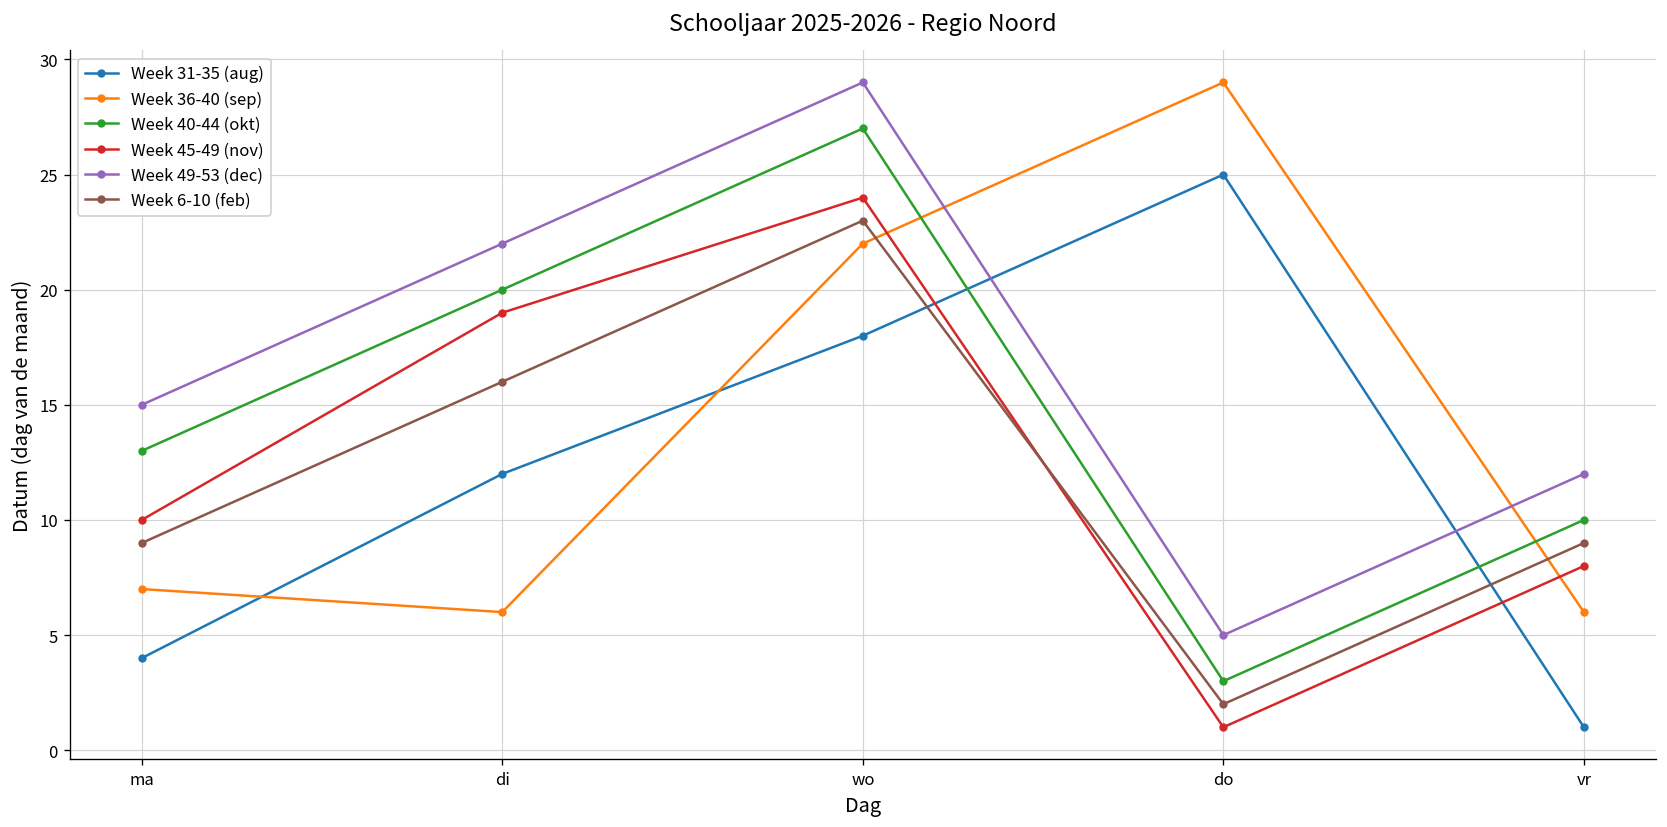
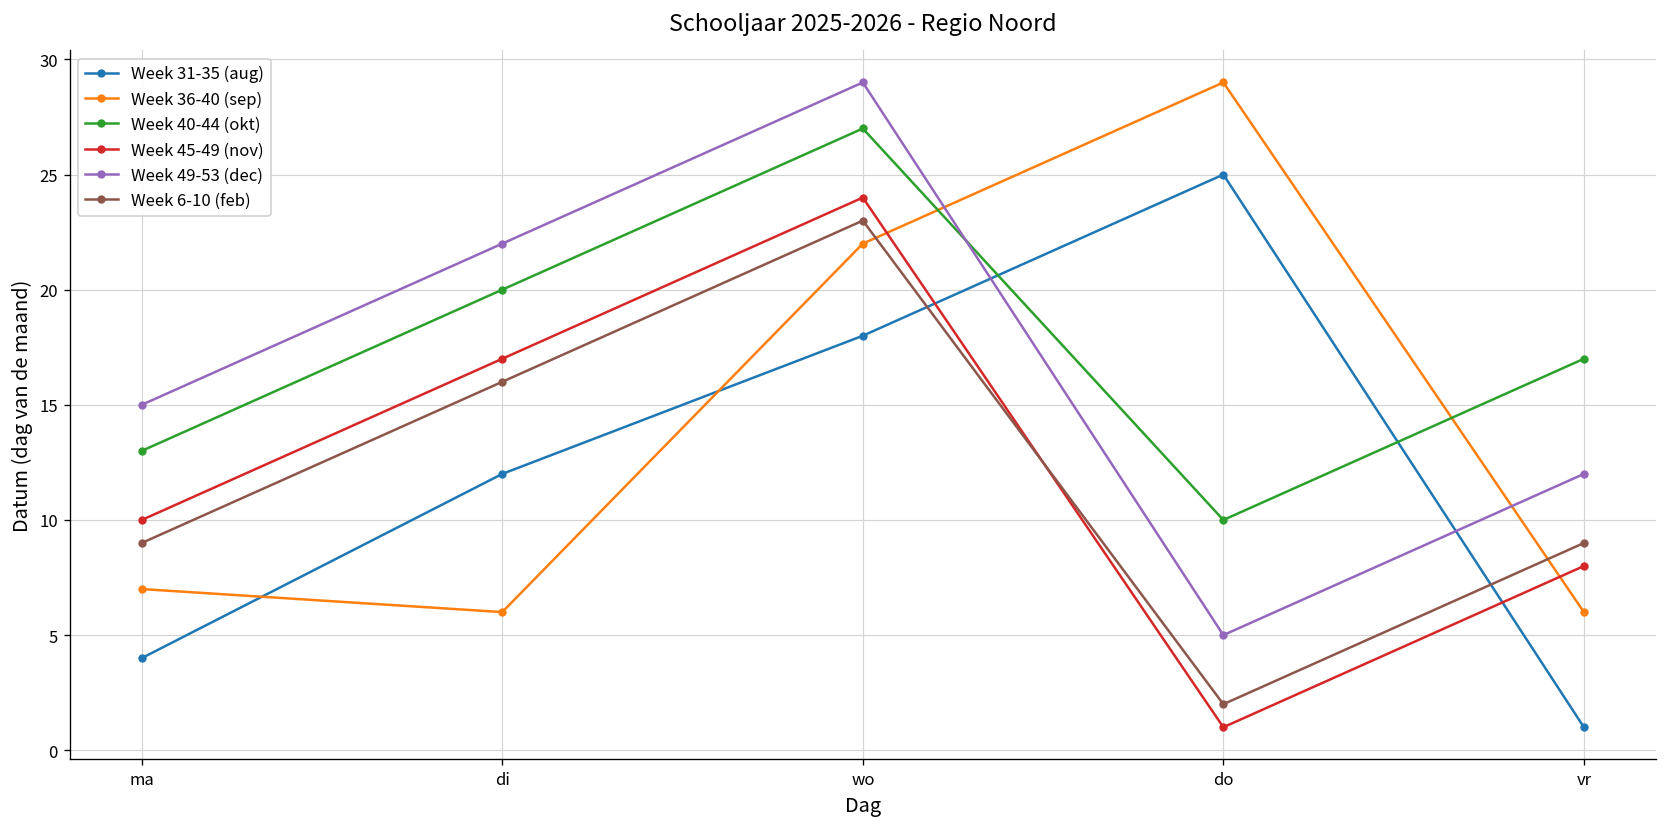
Week 45-49 (nov), di: 19 -> 17
Week 40-44 (okt), do: 3 -> 10
Week 40-44 (okt), vr: 10 -> 17
